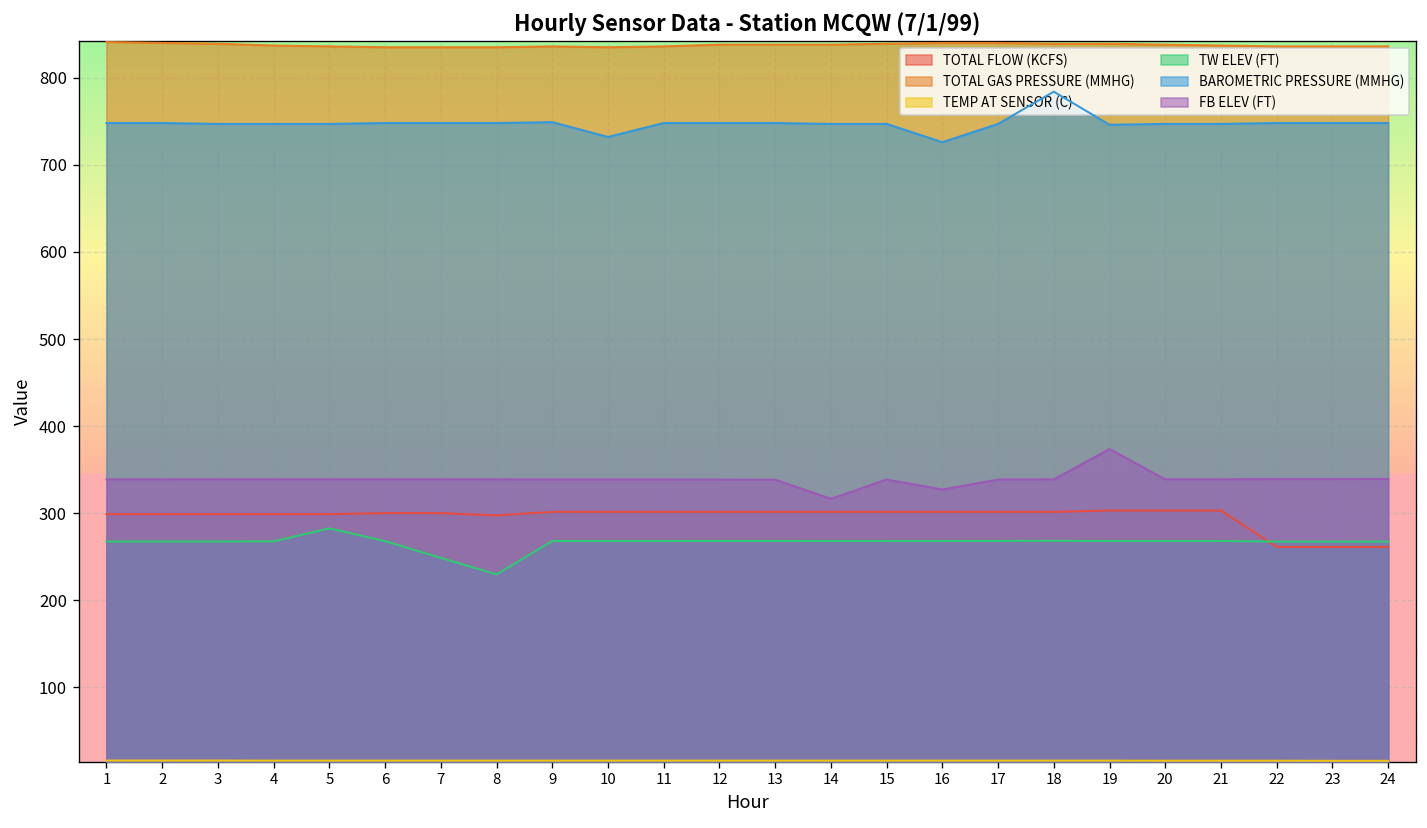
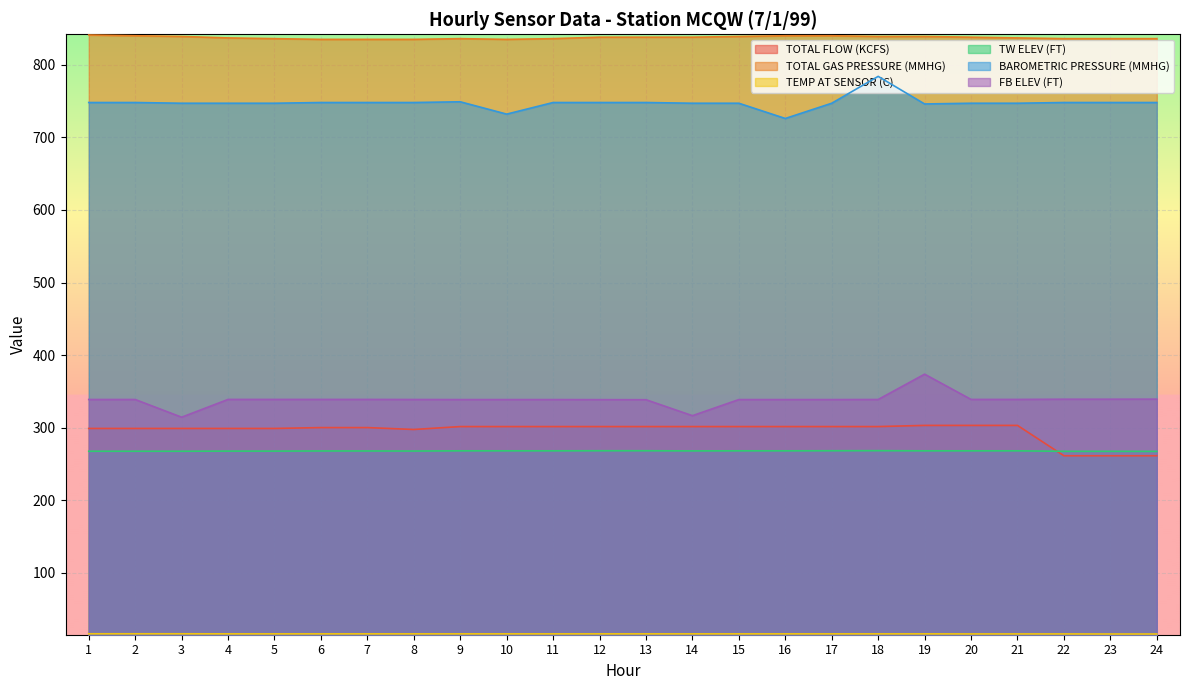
FB ELEV (FT), 3: 340 -> 310
TW ELEV (FT), 5: 280 -> 270
TW ELEV (FT), 7: 250 -> 270
TW ELEV (FT), 8: 230 -> 270
FB ELEV (FT), 16: 330 -> 340
